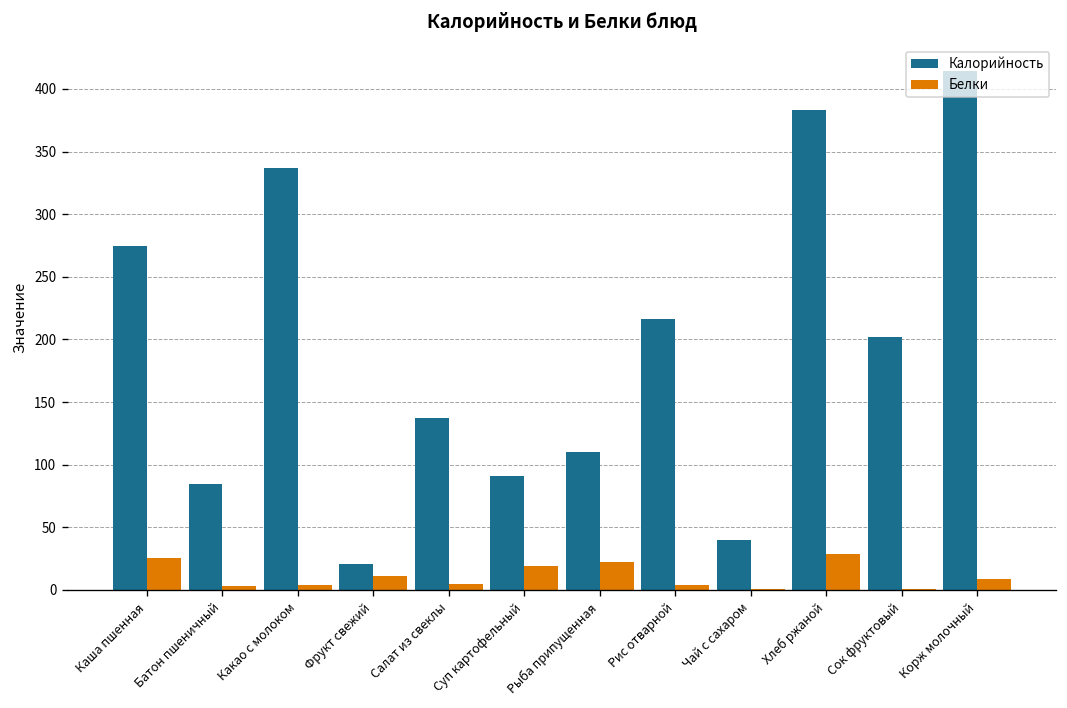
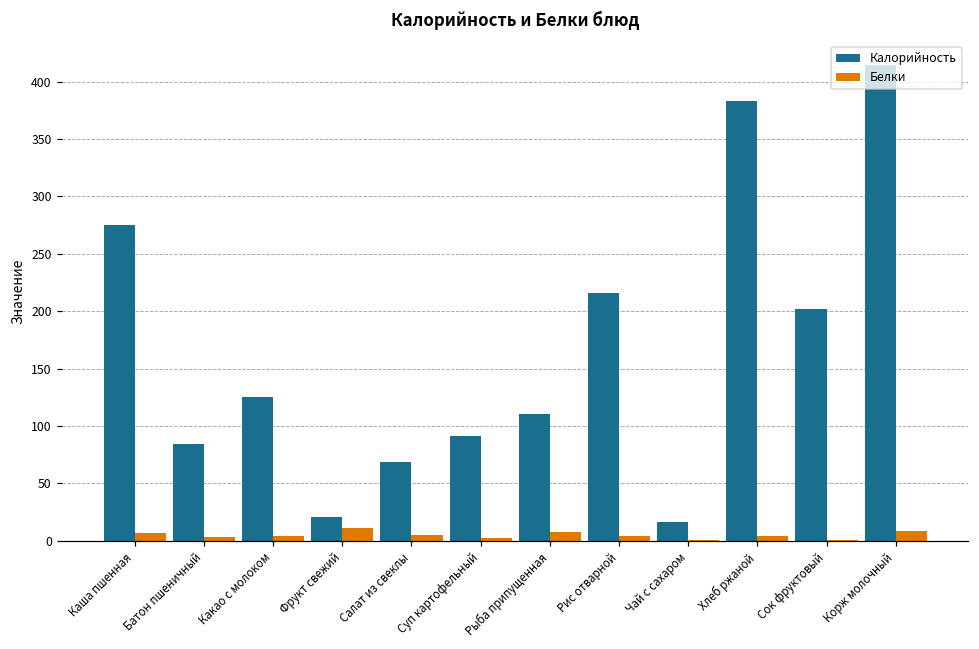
Белки, Каша пшенная: 26 -> 7
Калорийность, Какао с молоком: 337 -> 125
Калорийность, Салат из свеклы: 137 -> 68
Белки, Суп картофельный: 19 -> 3
Белки, Рыба припущенная: 22 -> 7
Калорийность, Чай с сахаром: 40 -> 16
Белки, Хлеб ржаной: 29 -> 4
